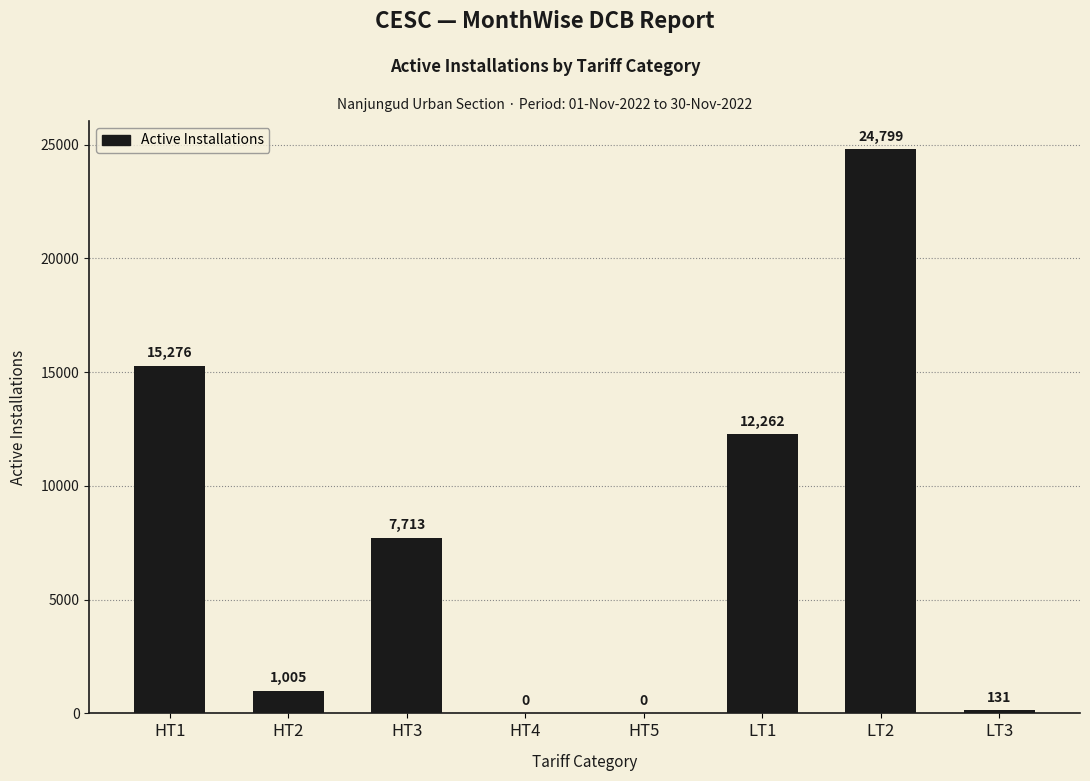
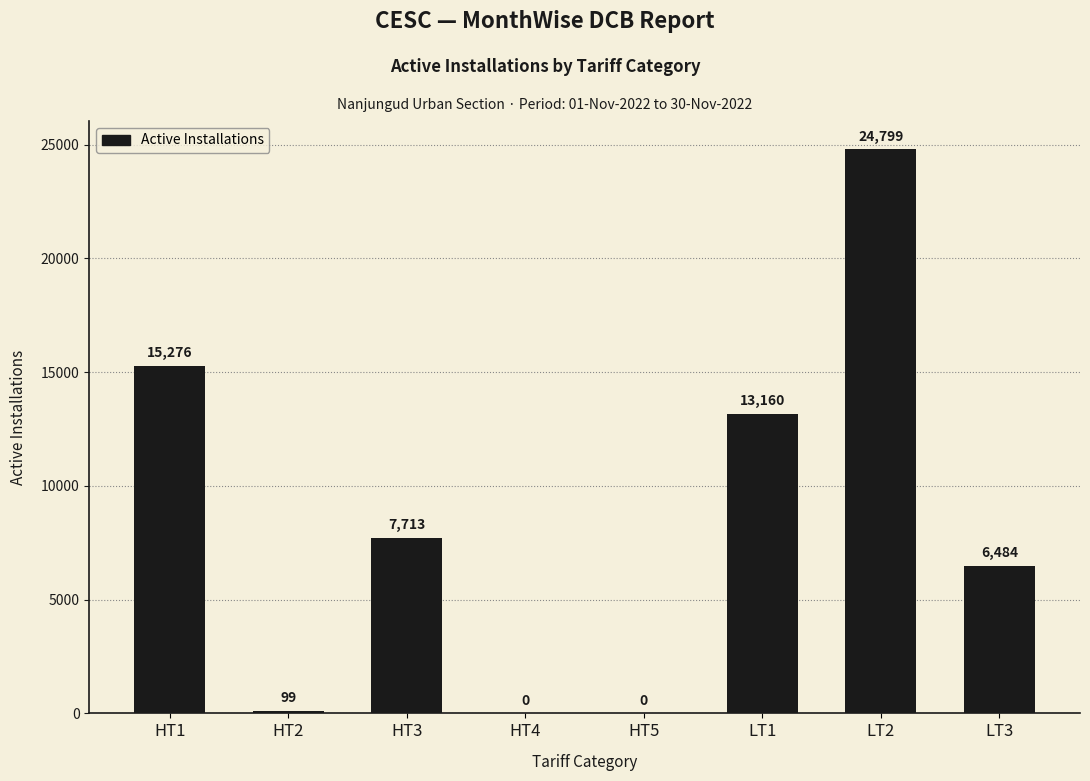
HT2: 1,005 -> 99
LT1: 12,262 -> 13,160
LT3: 131 -> 6,484
